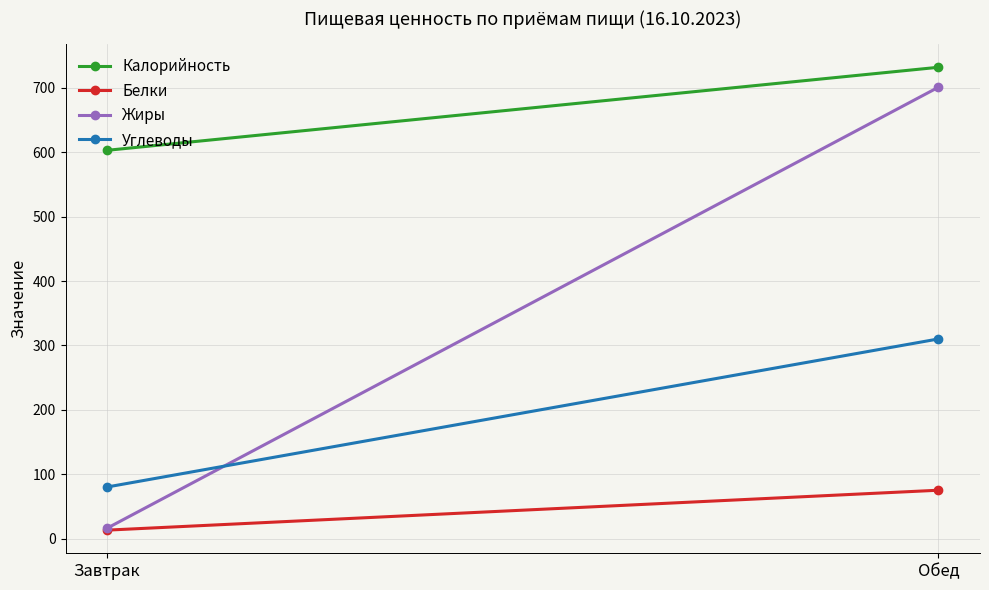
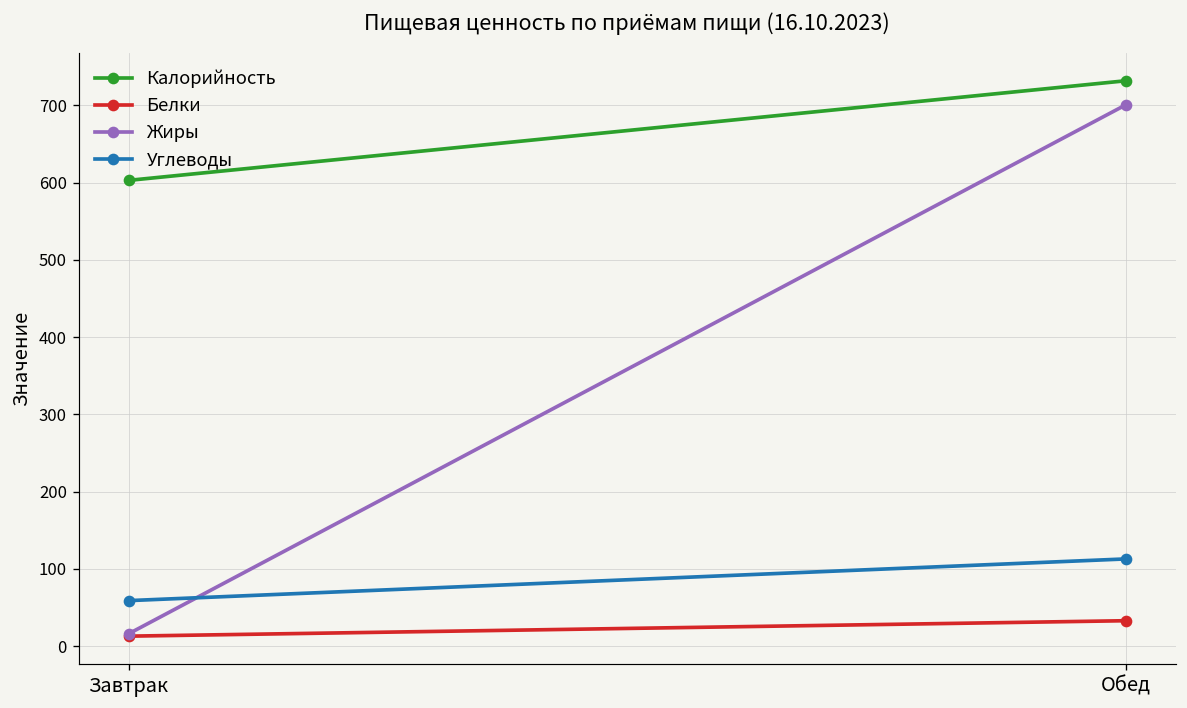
Углеводы, Завтрак: 80 -> 60
Белки, Обед: 80 -> 30
Углеводы, Обед: 310 -> 110
